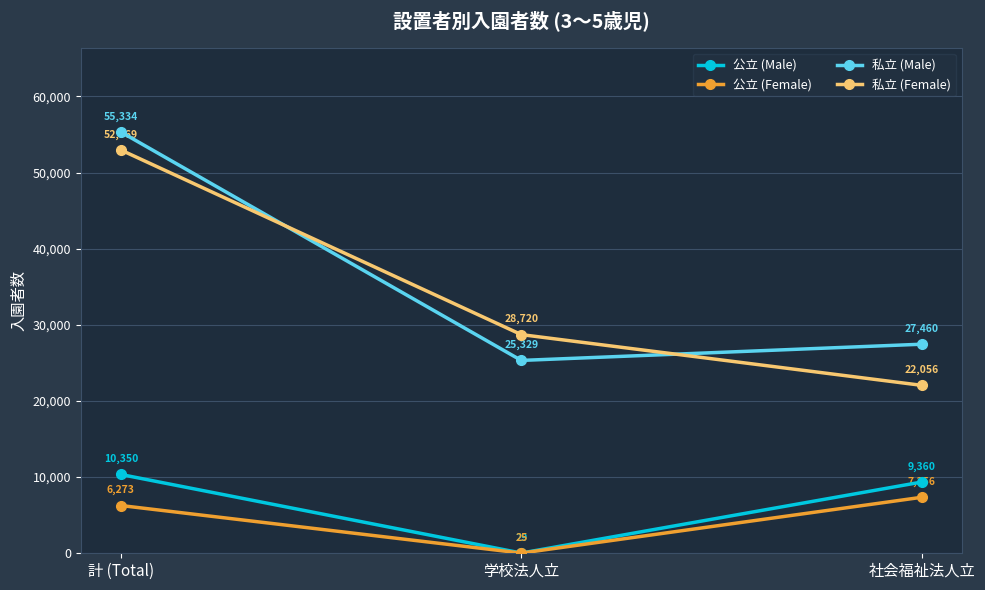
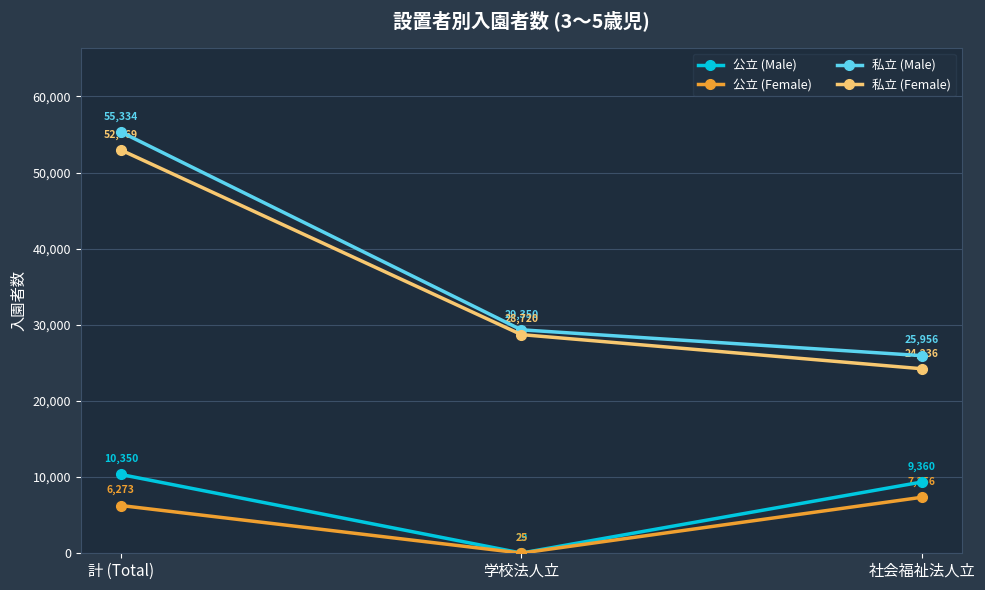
私立 (Male), 学校法人立: 25,329 -> 29,350
私立 (Male), 社会福祉法人立: 27,460 -> 25,956
私立 (Female), 社会福祉法人立: 22,056 -> 24,236
